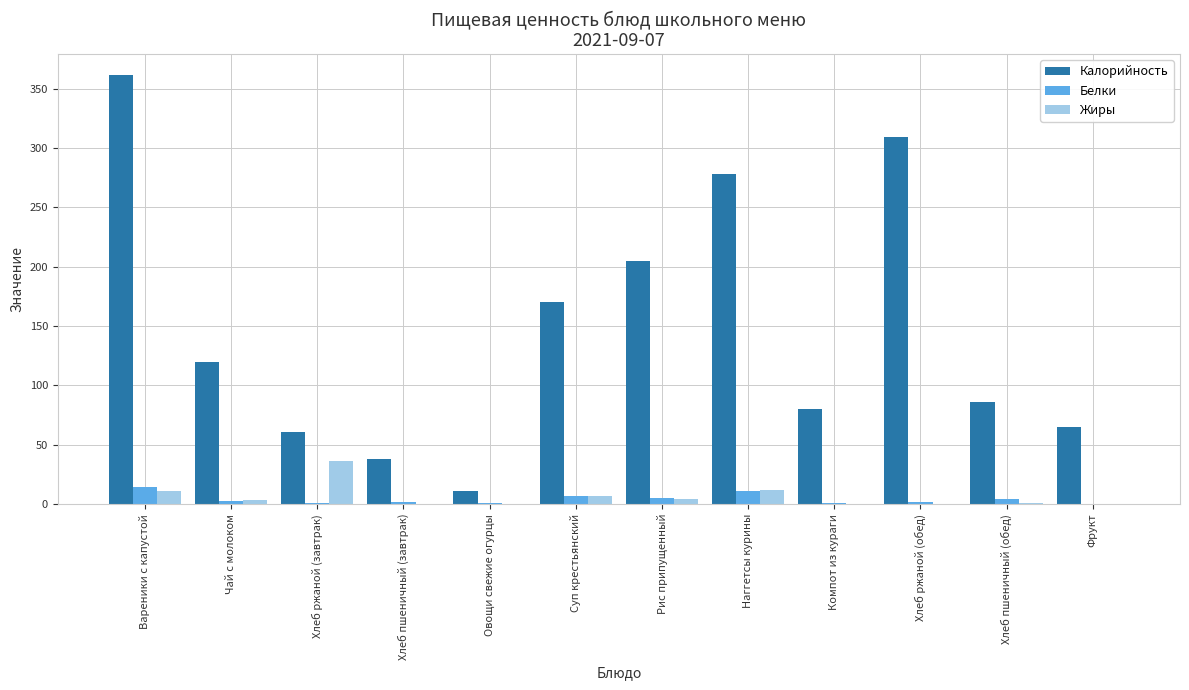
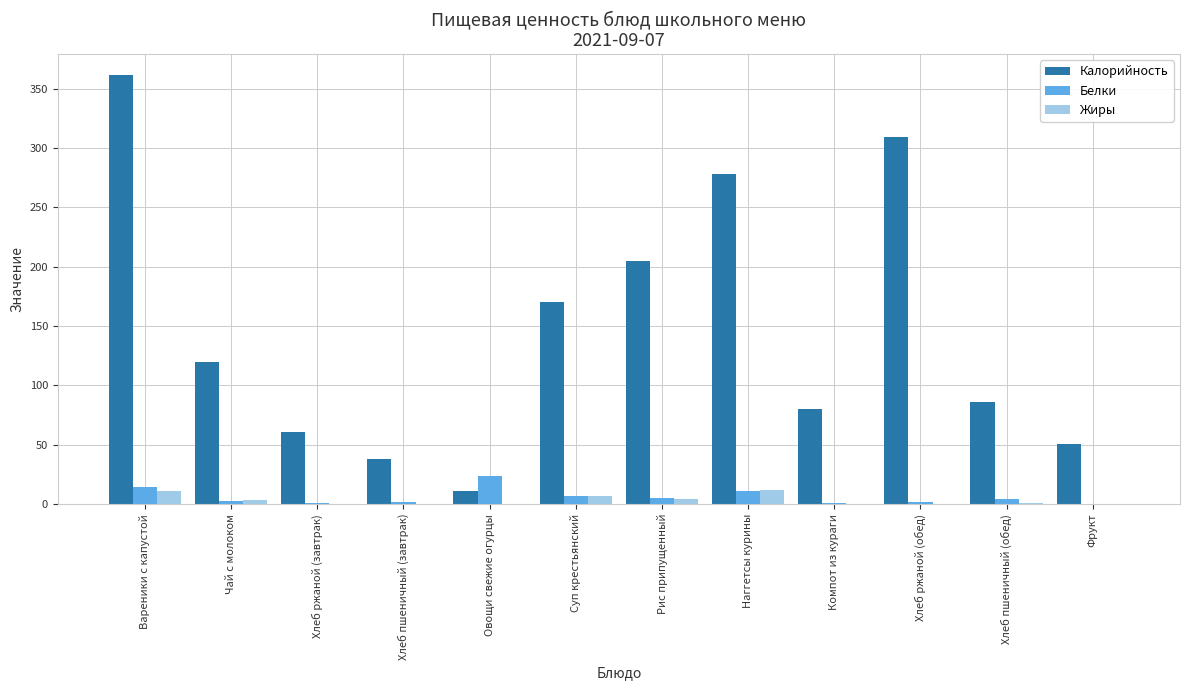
Жиры, Хлеб ржаной (завтрак): 36 -> 0
Белки, Овощи свежие огурцы: 1 -> 24
Калорийность, Фрукт: 65 -> 51
